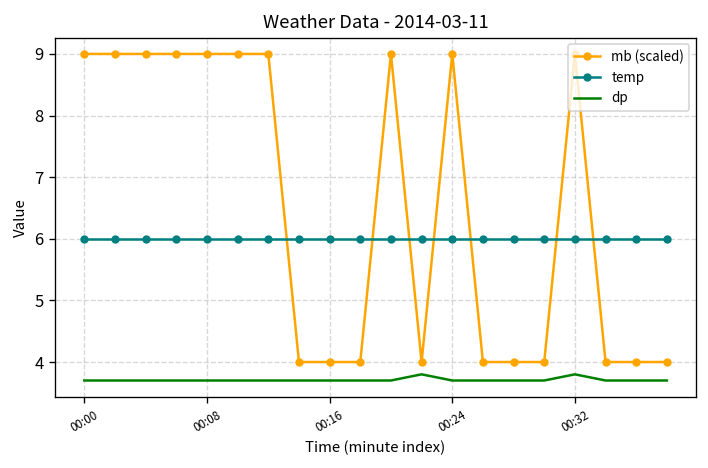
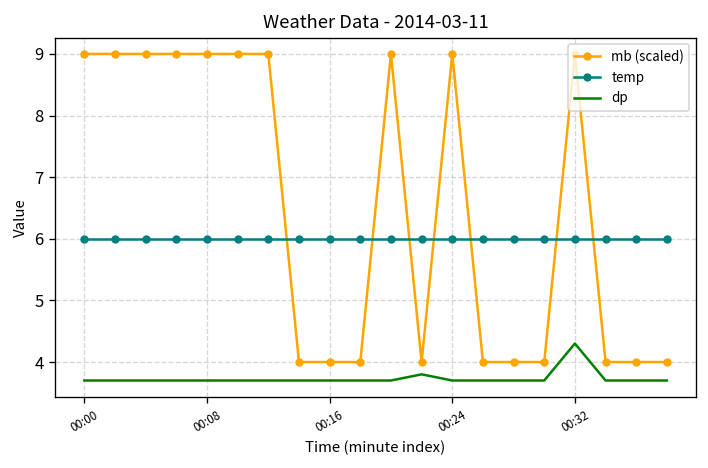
dp, 00:32: 3.8 -> 4.3
